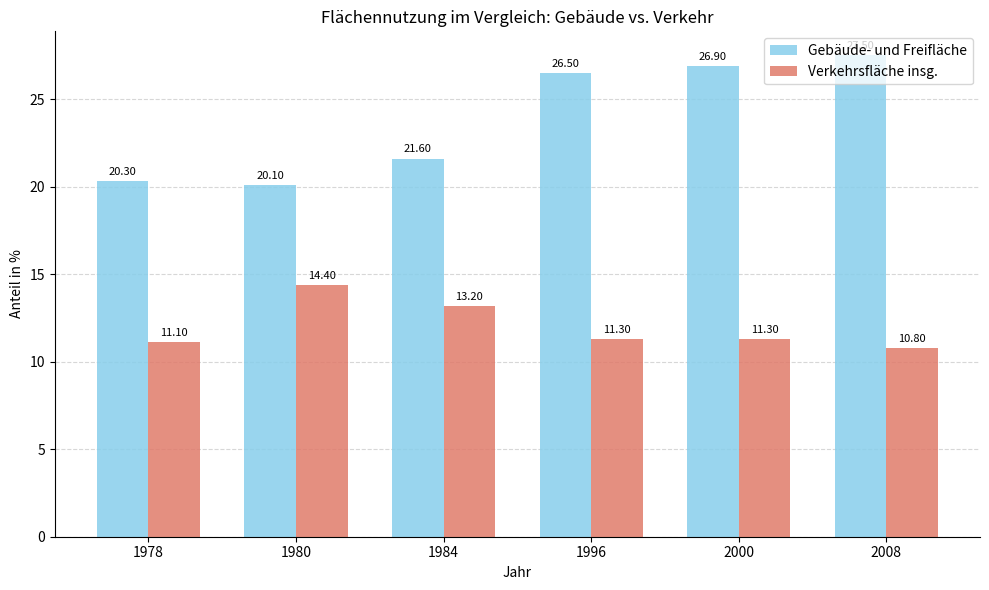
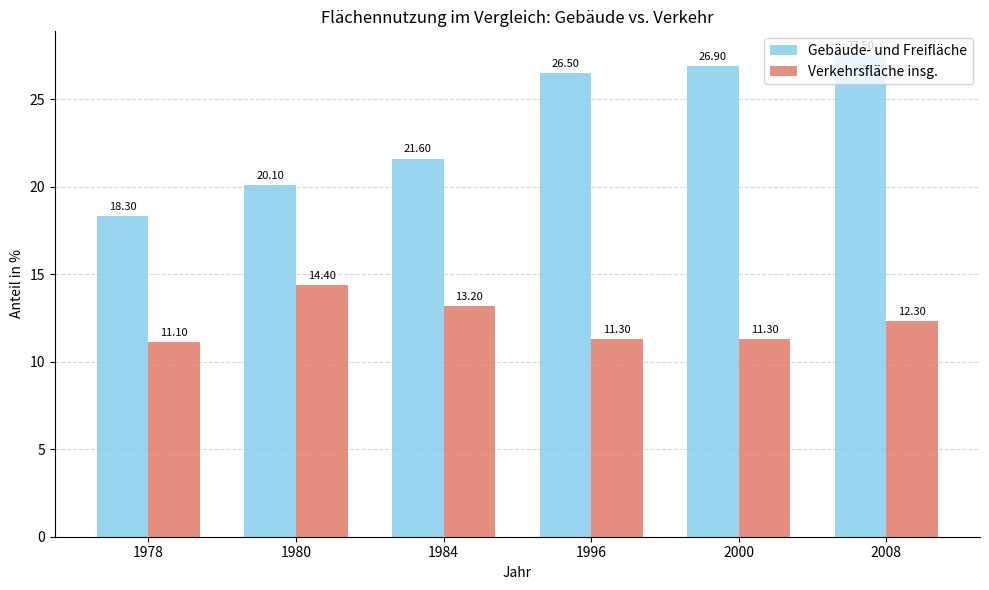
Gebäude- und Freifläche, 1978: 20.30 -> 18.30
Verkehrsfläche insg., 2008: 10.80 -> 12.30
